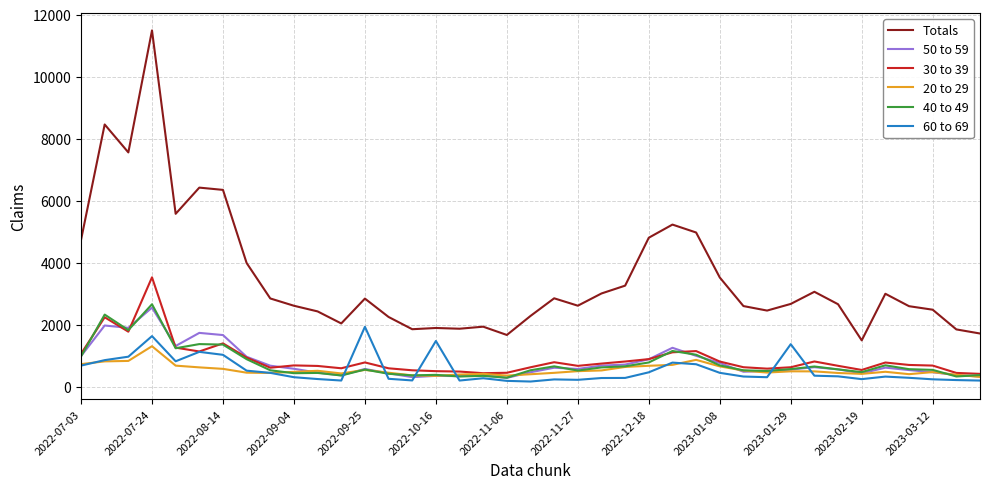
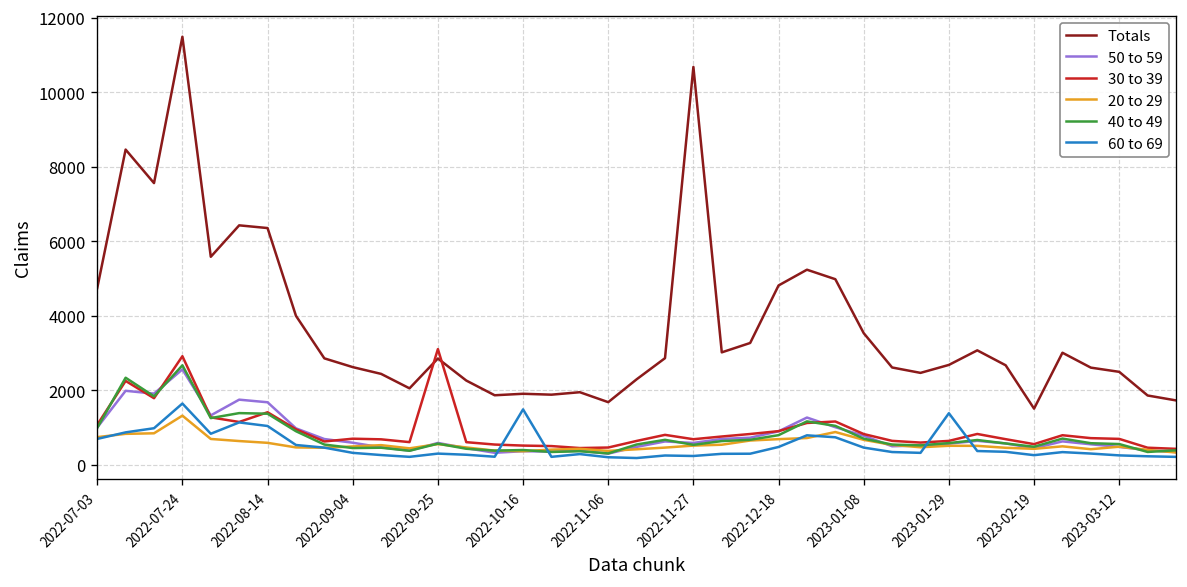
30 to 39, 2022-07-24: 3500 -> 2900
30 to 39, 2022-09-25: 800 -> 3100
60 to 69, 2022-09-25: 1900 -> 300
Totals, 2022-11-27: 2600 -> 10700
